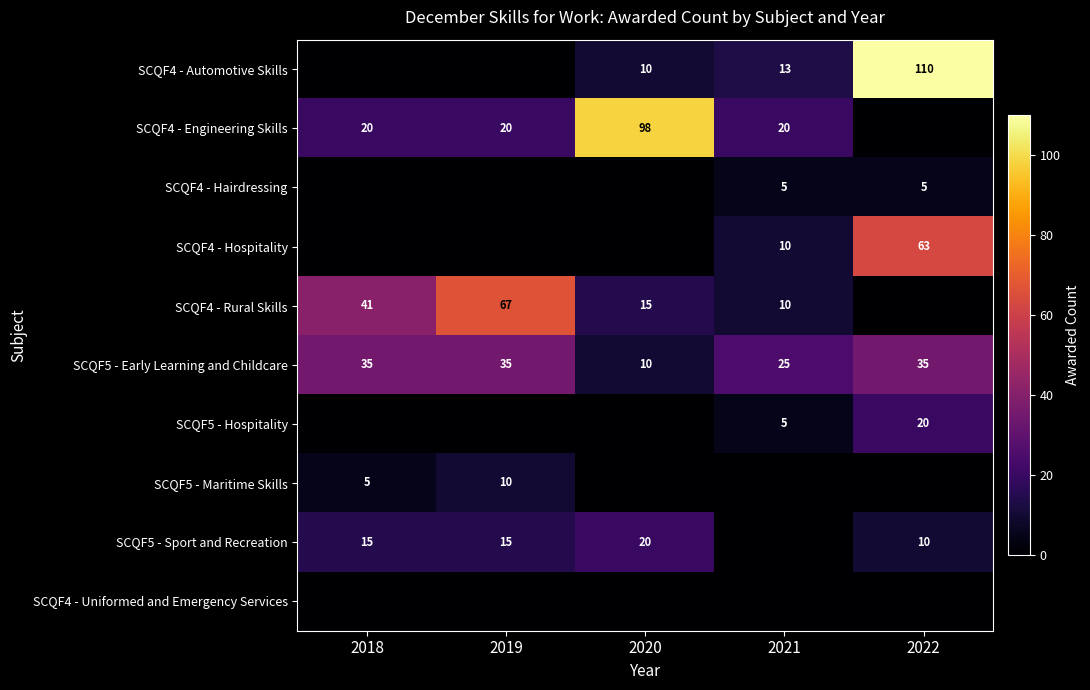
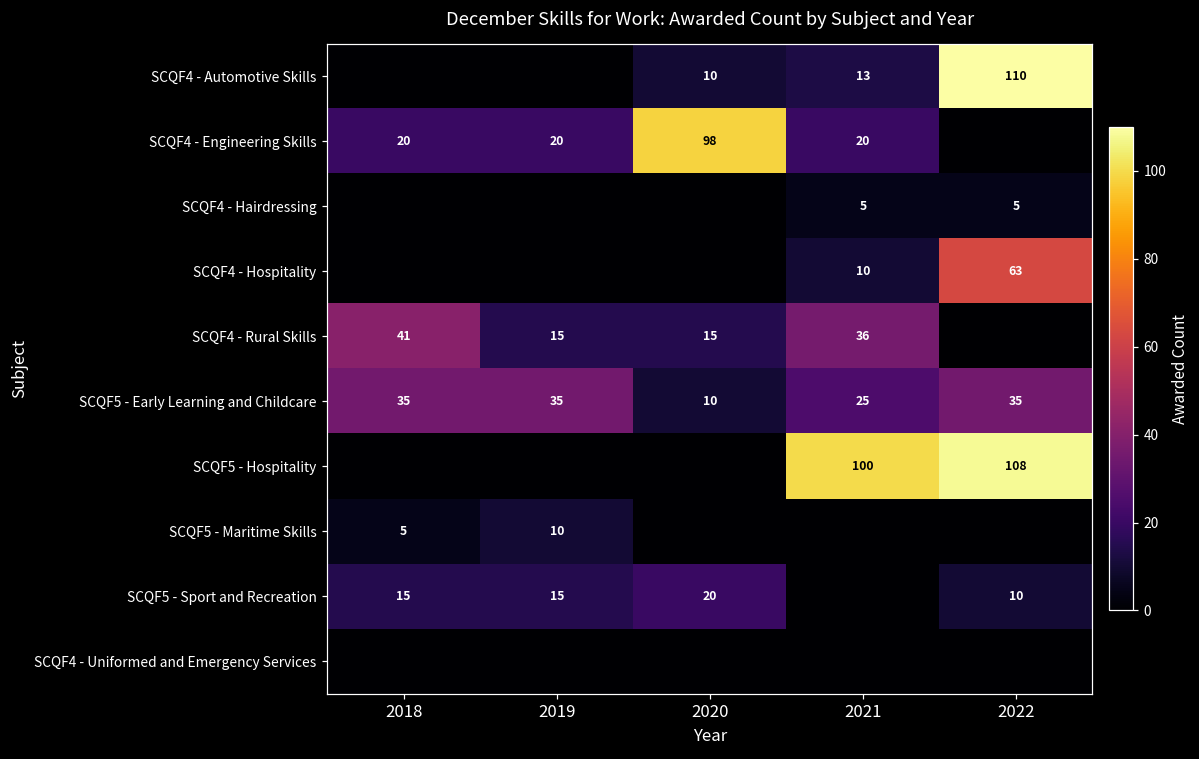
SCQF4 - Rural Skills, 2019: 67 -> 15
SCQF4 - Rural Skills, 2021: 10 -> 36
SCQF5 - Hospitality, 2021: 5 -> 100
SCQF5 - Hospitality, 2022: 20 -> 108
